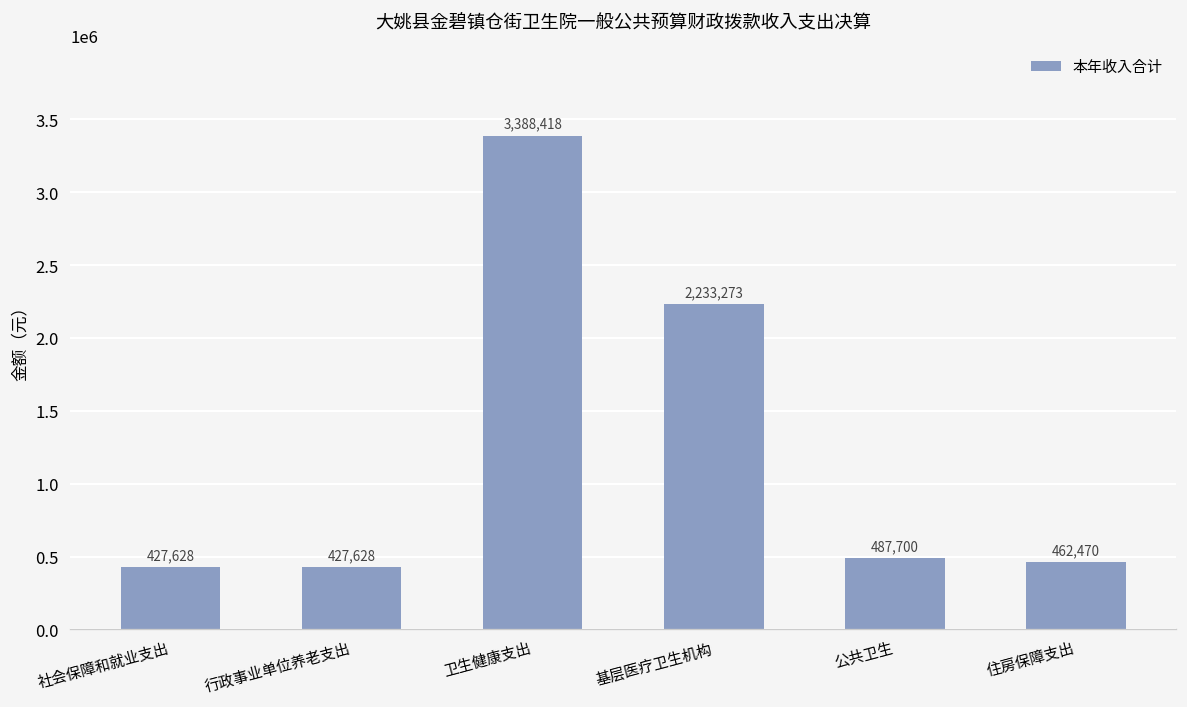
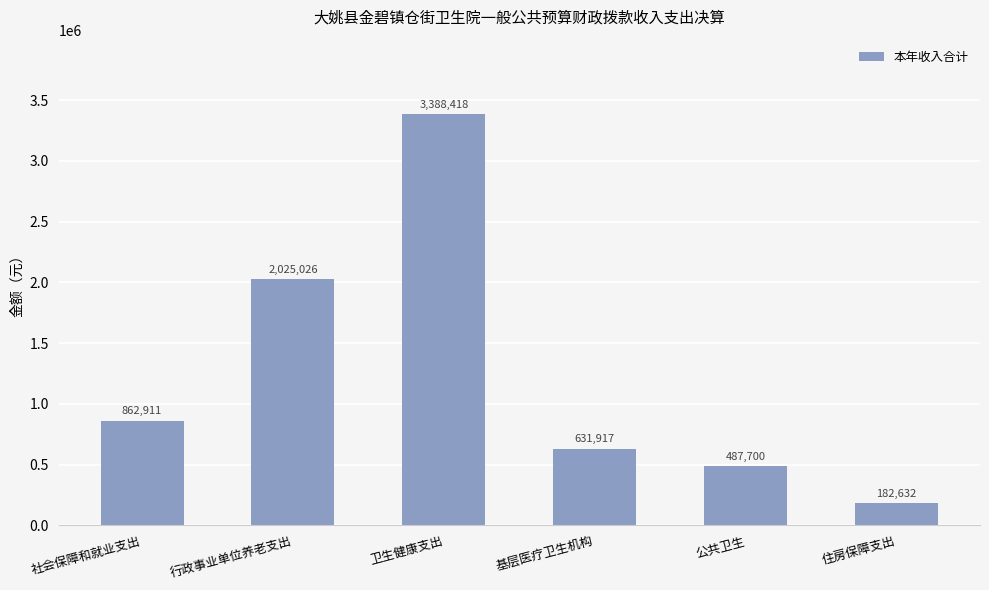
社会保障和就业支出: 427,628 -> 862,911
行政事业单位养老支出: 427,628 -> 2,025,026
基层医疗卫生机构: 2,233,273 -> 631,917
住房保障支出: 462,470 -> 182,632
